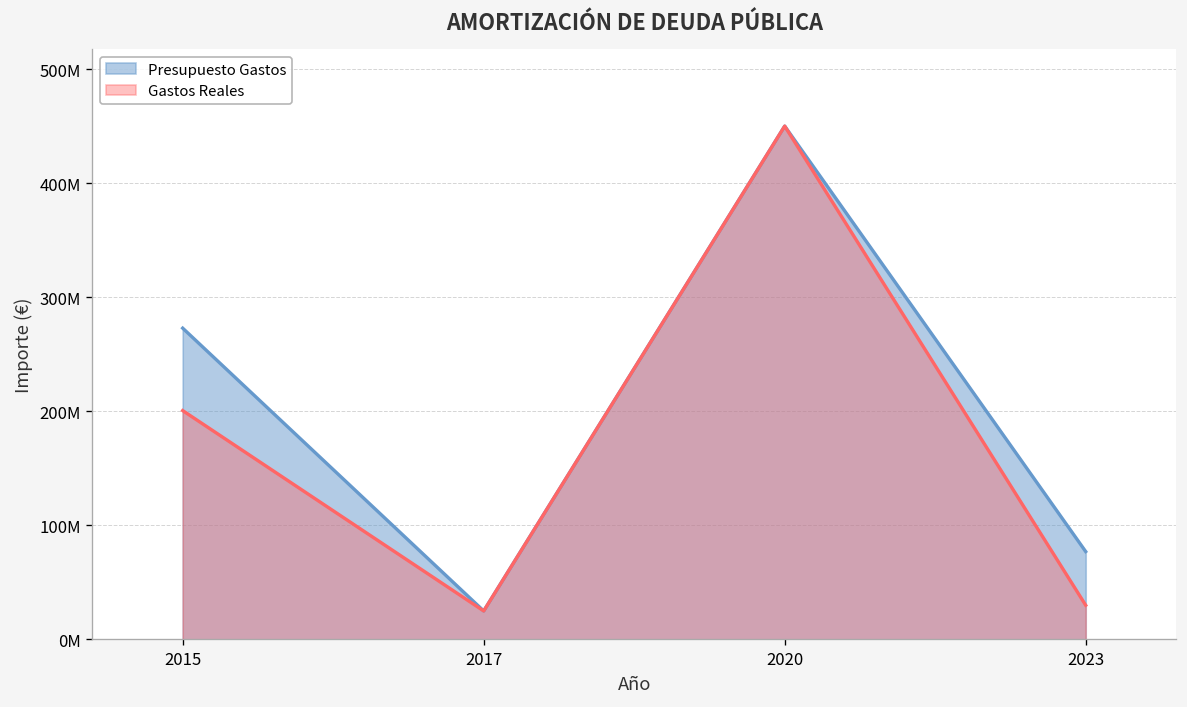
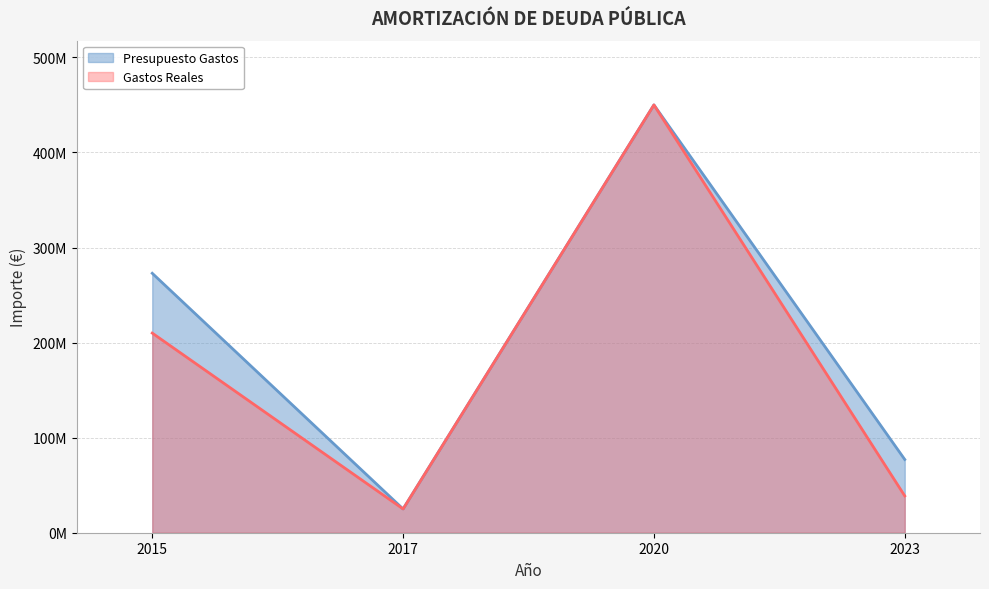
Gastos Reales, 2015: 200000000 -> 210000000
Gastos Reales, 2023: 30000000 -> 40000000
